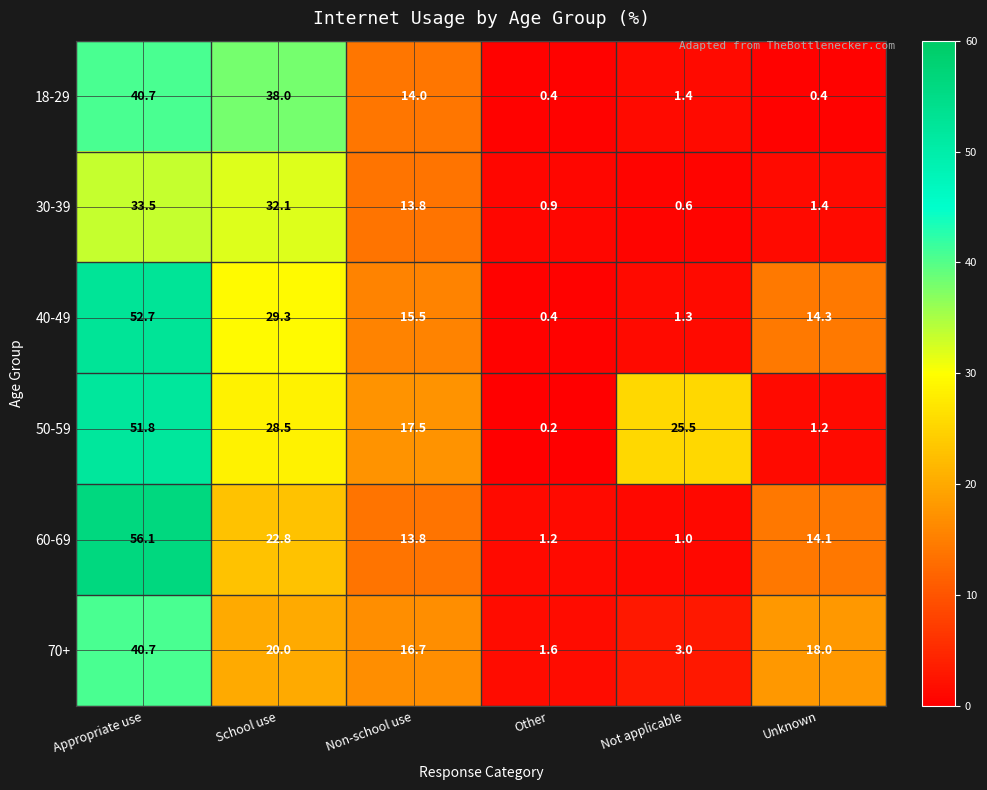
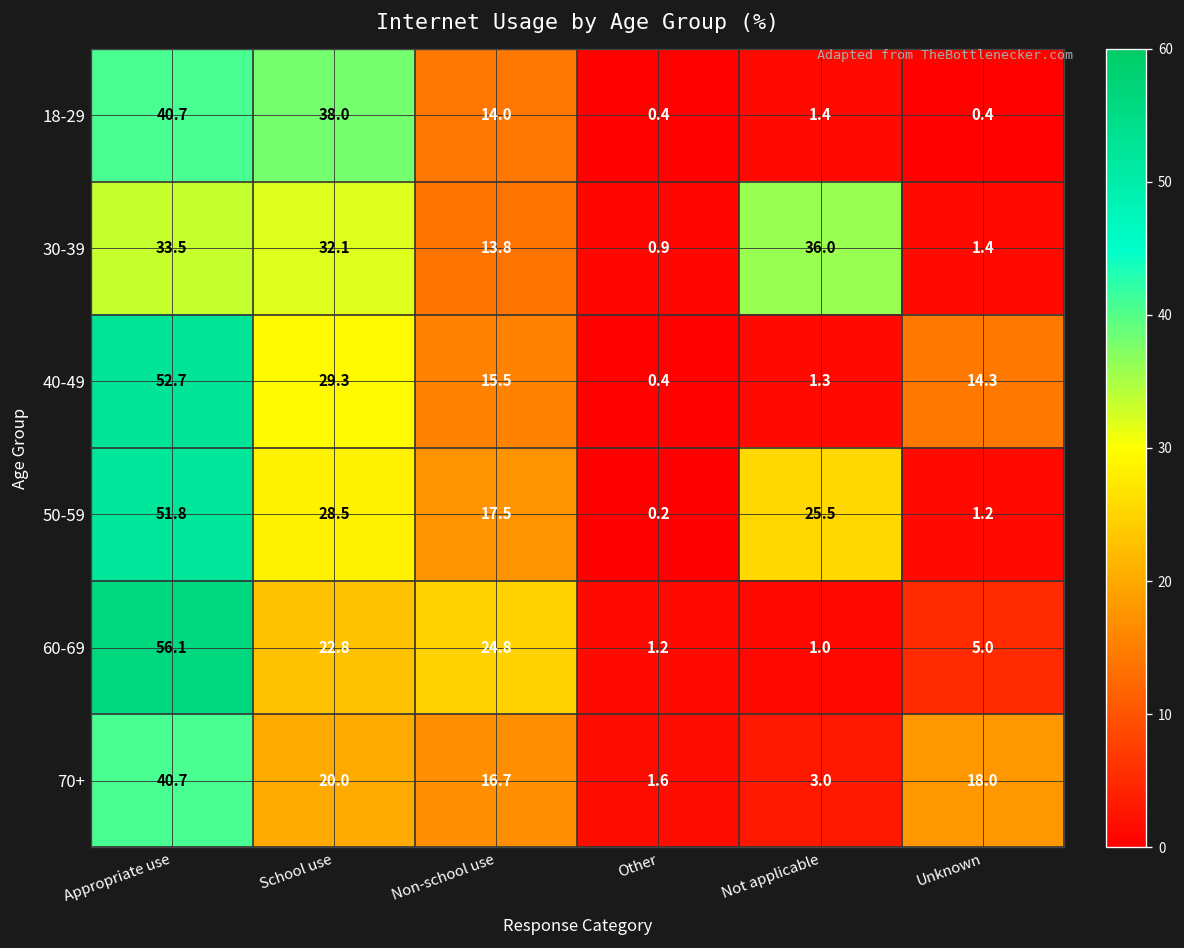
30-39, Not applicable: 0.6 -> 36.0
60-69, Non-school use: 13.8 -> 24.8
60-69, Unknown: 14.1 -> 5.0
